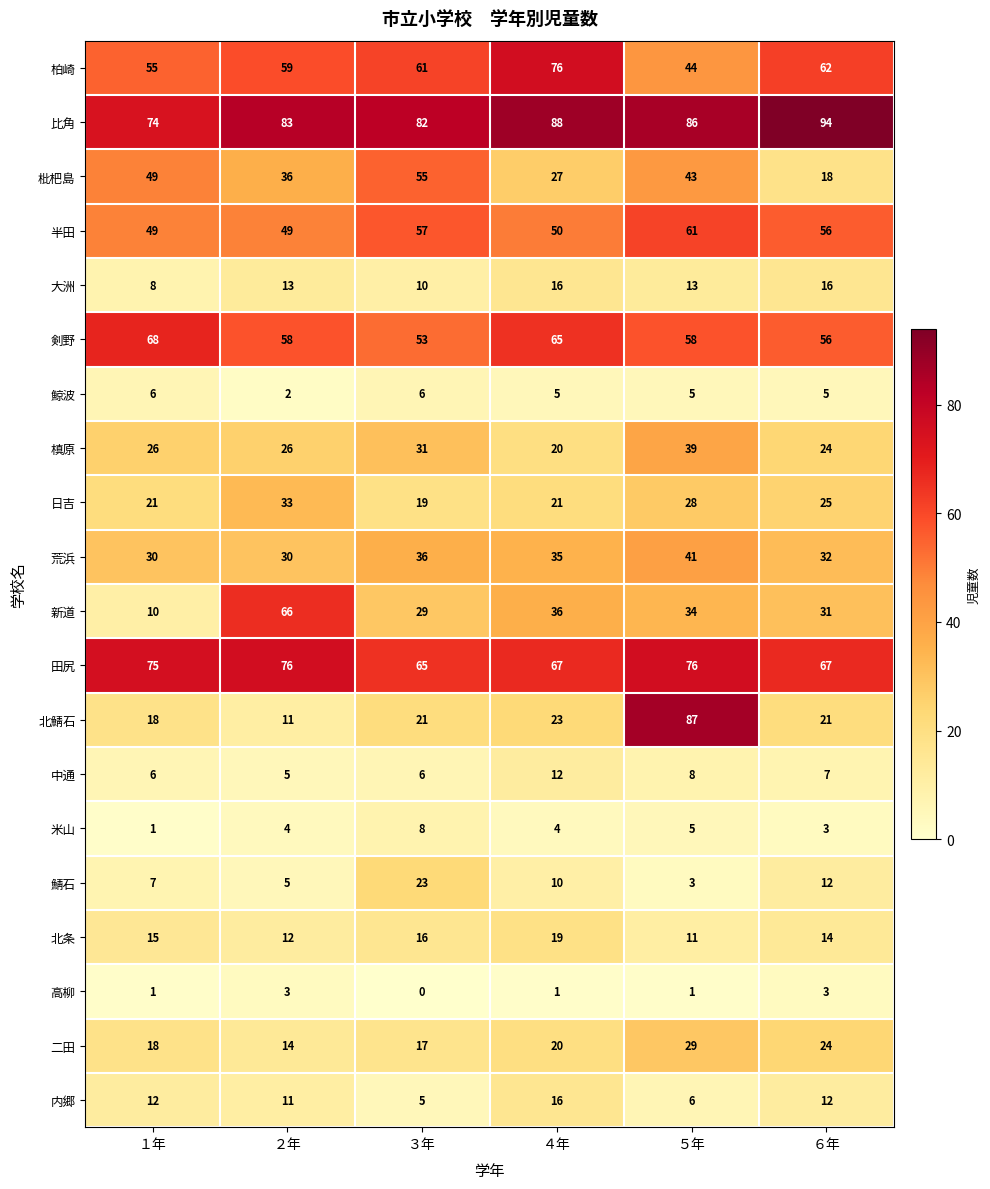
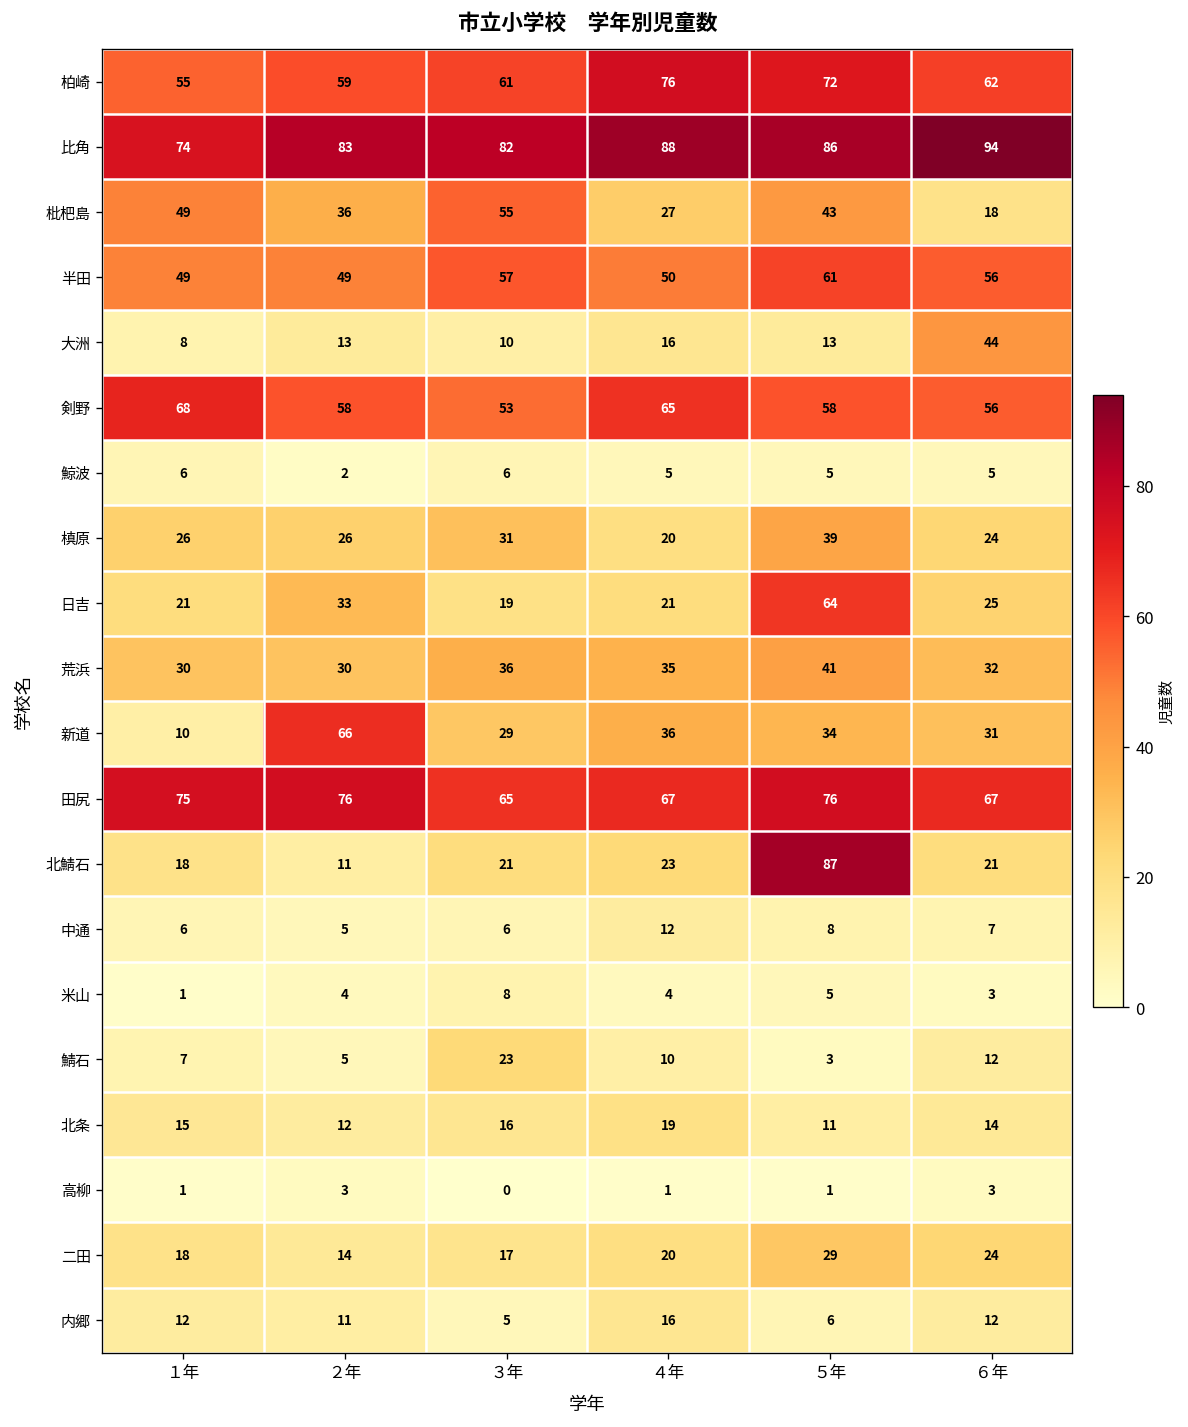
柏崎, ５年: 44 -> 72
大洲, ６年: 16 -> 44
日吉, ５年: 28 -> 64
